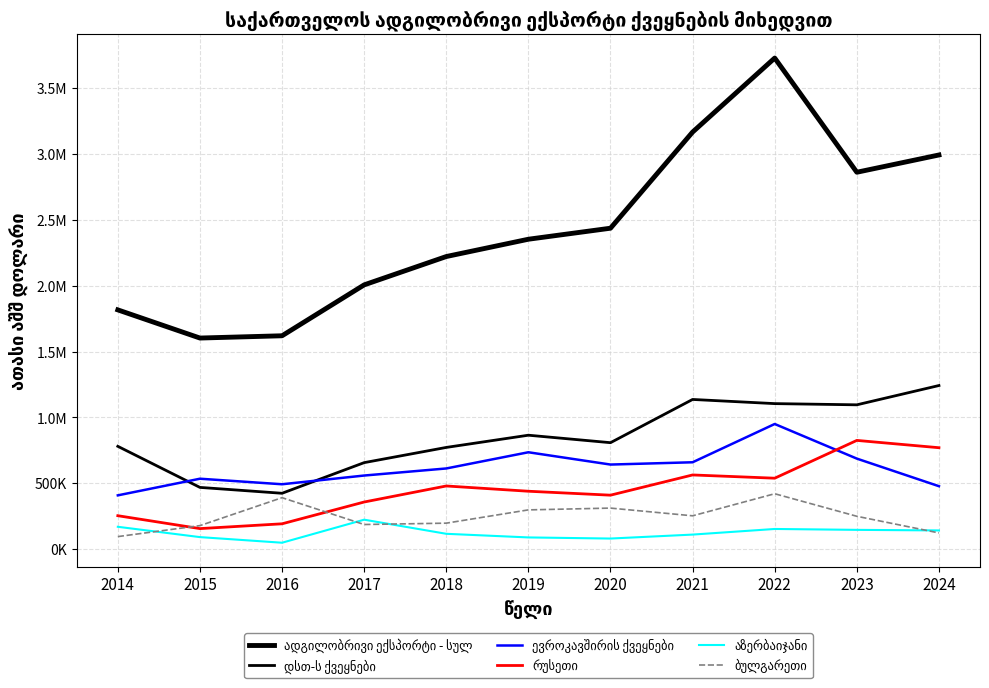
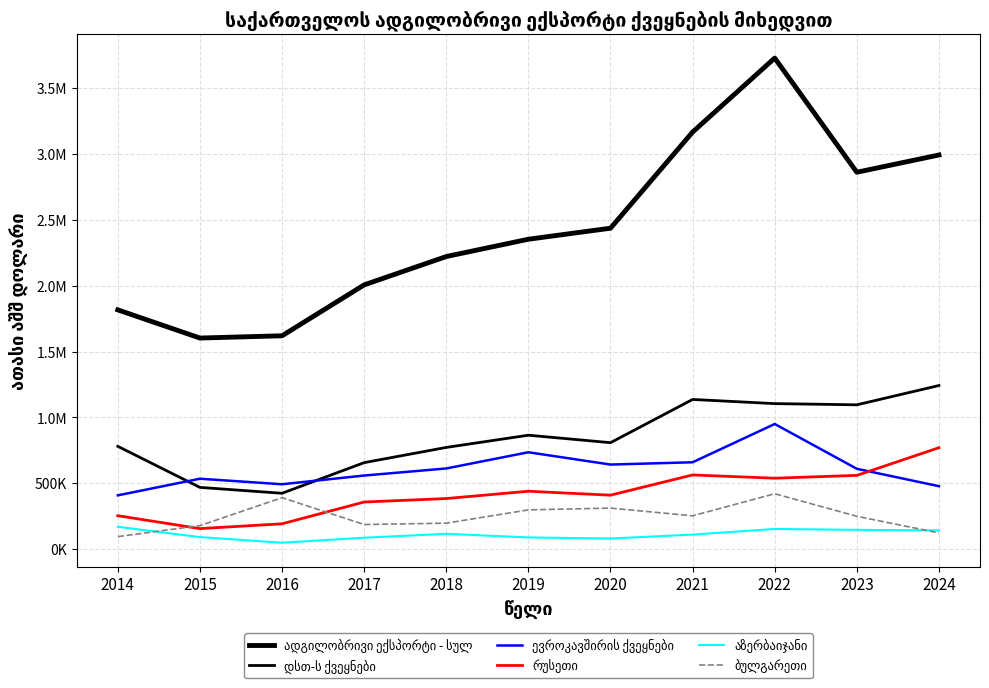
აზერბაიჯანი, 2017: 220000 -> 90000
რუსეთი, 2018: 480000 -> 380000
ევროკავშირის ქვეყნები, 2023: 690000 -> 610000
რუსეთი, 2023: 820000 -> 560000
